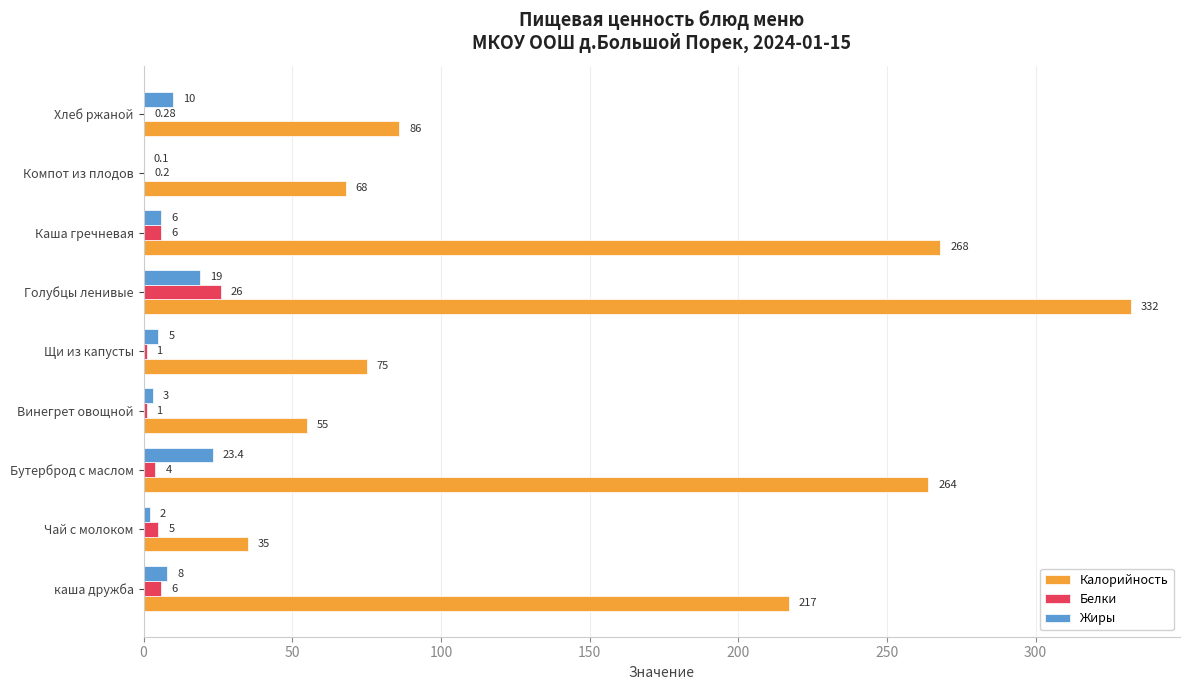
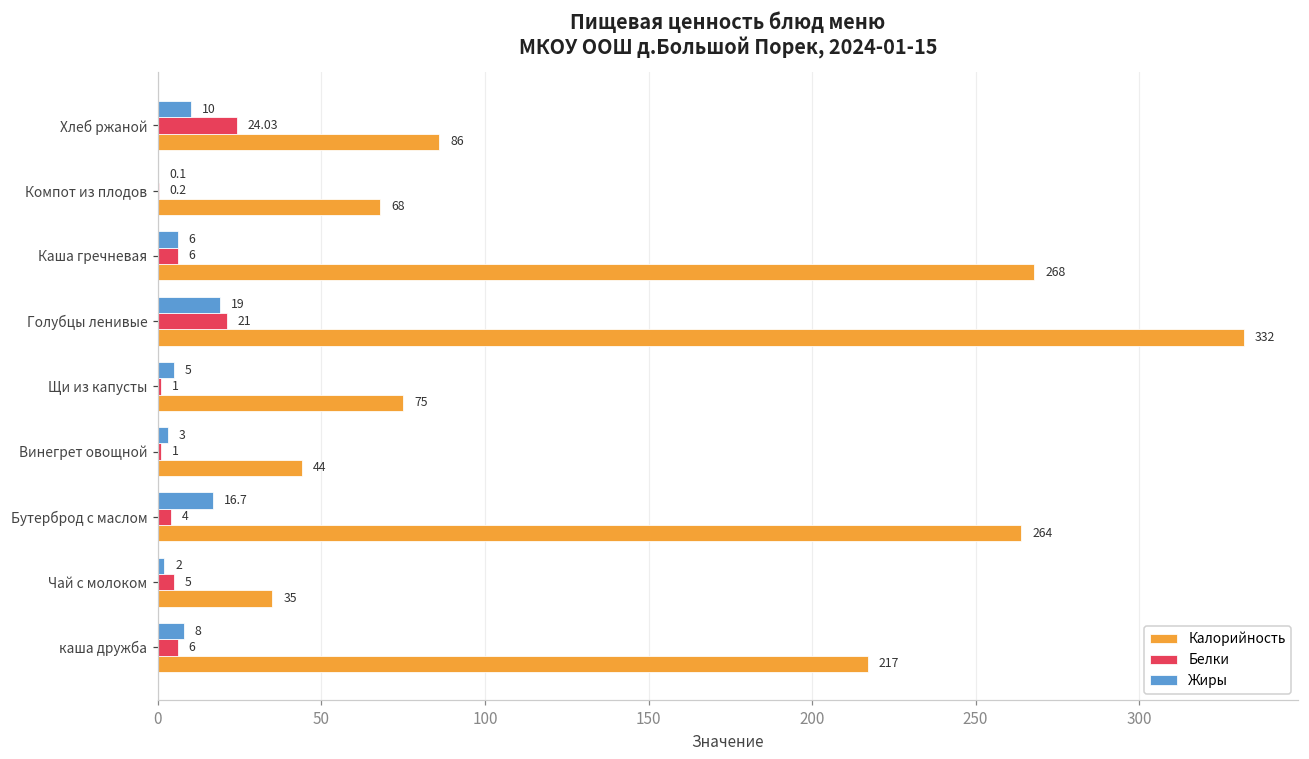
Белки, Хлеб ржаной: 0.28 -> 24.03
Белки, Голубцы ленивые: 26 -> 21
Калорийность, Винегрет овощной: 55 -> 44
Жиры, Бутерброд с маслом: 23.4 -> 16.7
